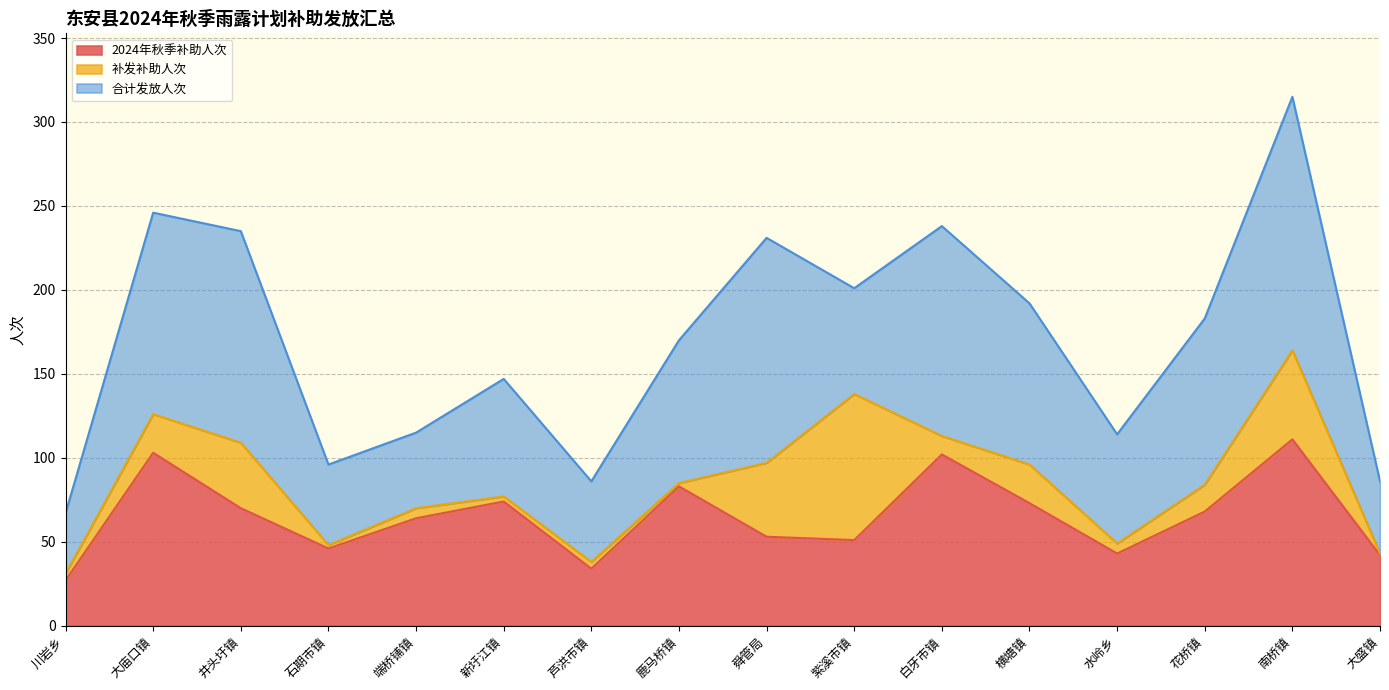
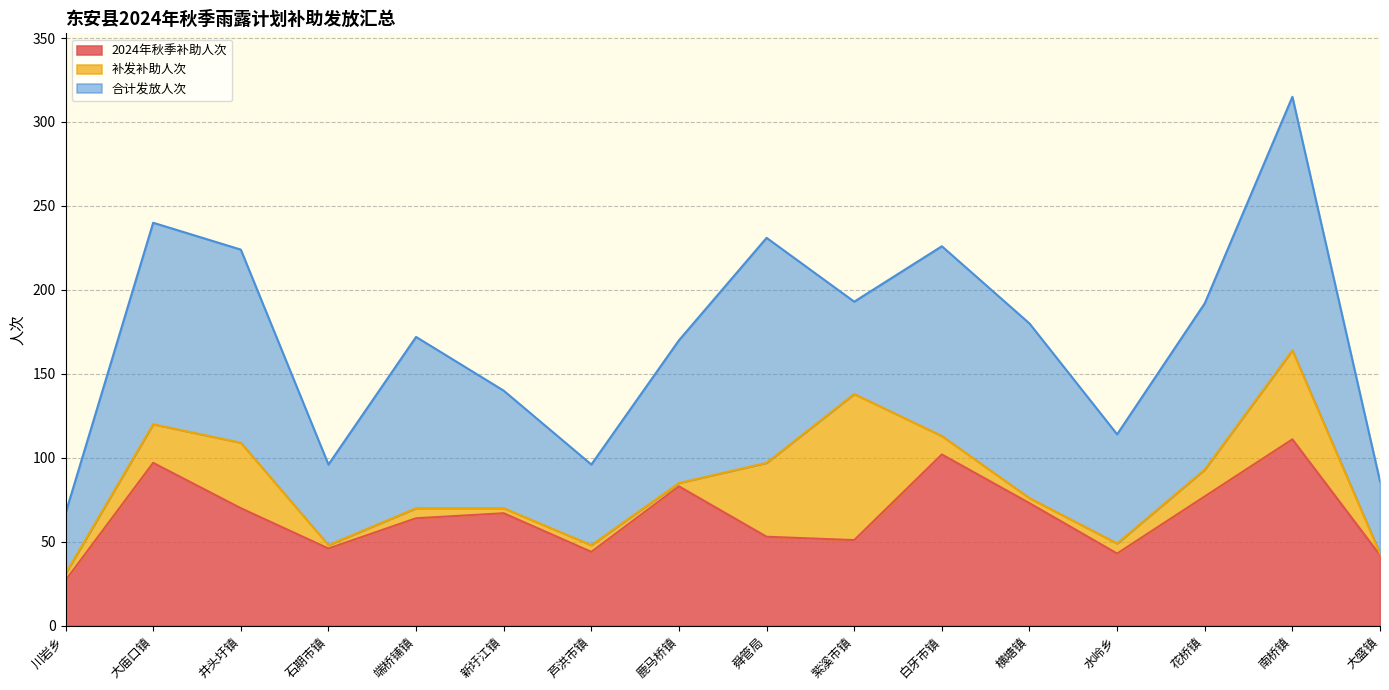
2024年秋季补助人次, 大庙口镇: 103 -> 97
合计发放人次, 井头圩镇: 126 -> 115
合计发放人次, 端桥铺镇: 45 -> 102
2024年秋季补助人次, 新圩江镇: 74 -> 67
2024年秋季补助人次, 芦洪市镇: 34 -> 44
合计发放人次, 紫溪市镇: 63 -> 55
合计发放人次, 白牙市镇: 125 -> 113
补发补助人次, 横塘镇: 23 -> 3
合计发放人次, 横塘镇: 96 -> 104
2024年秋季补助人次, 花桥镇: 68 -> 77
